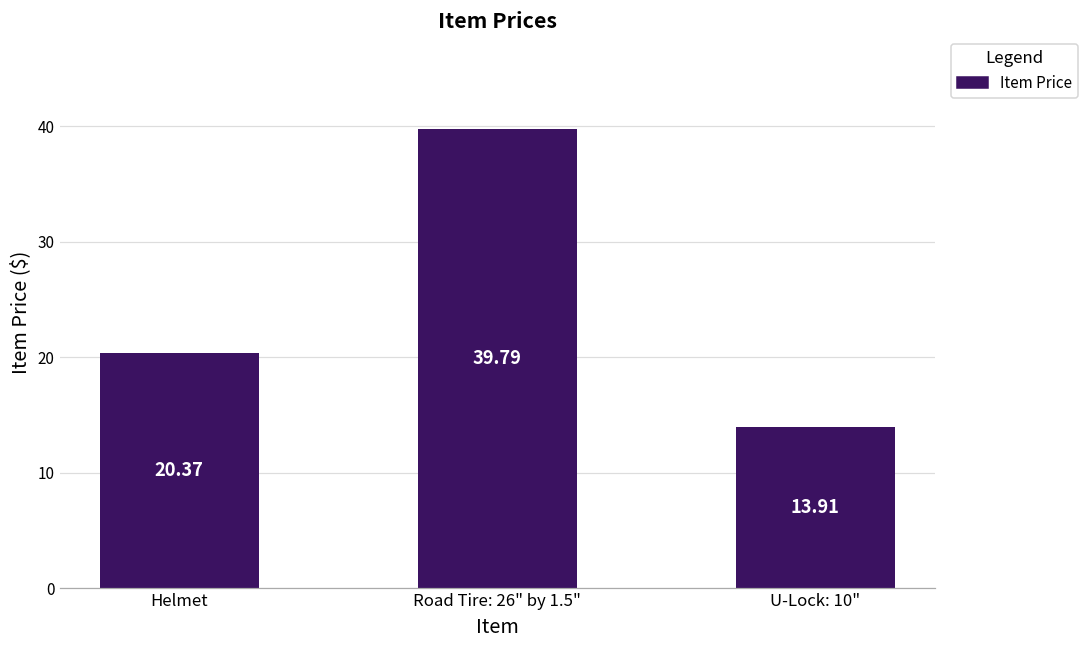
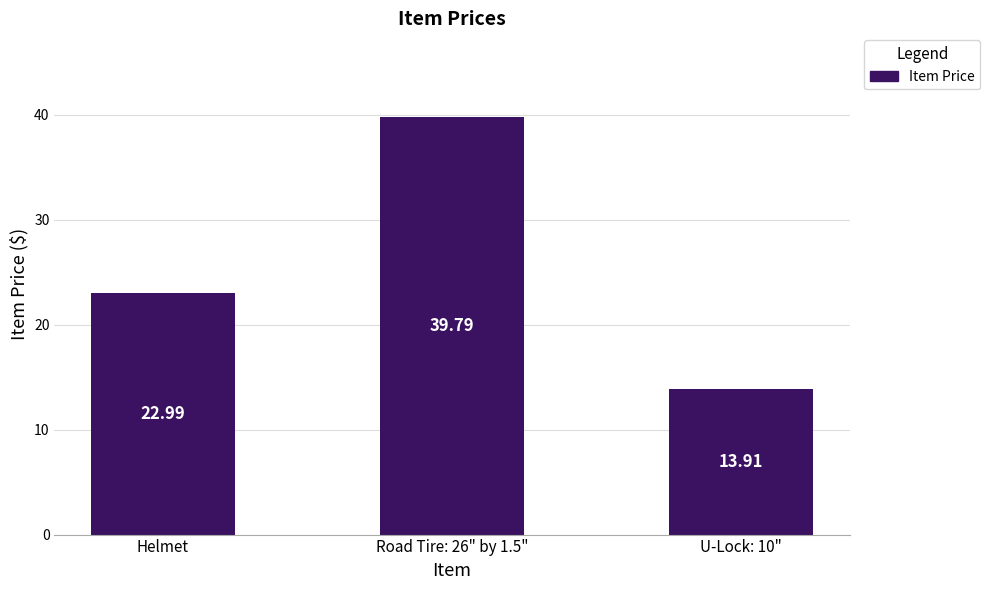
Helmet: 20.37 -> 22.99
